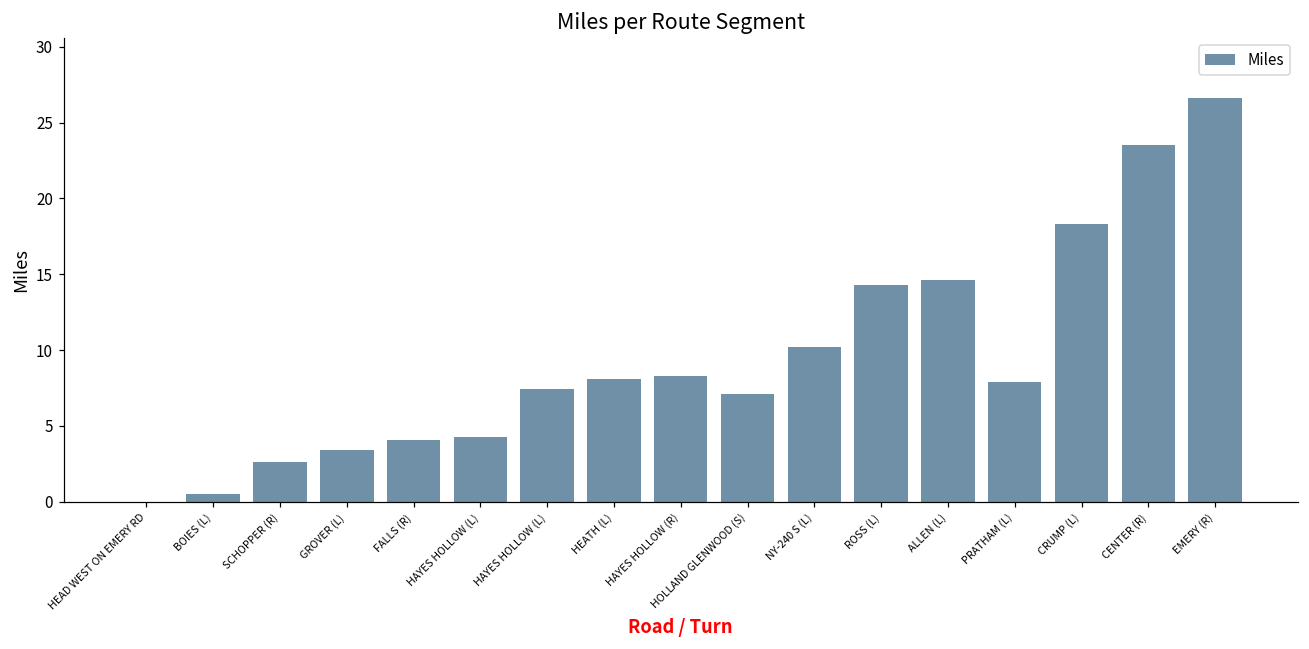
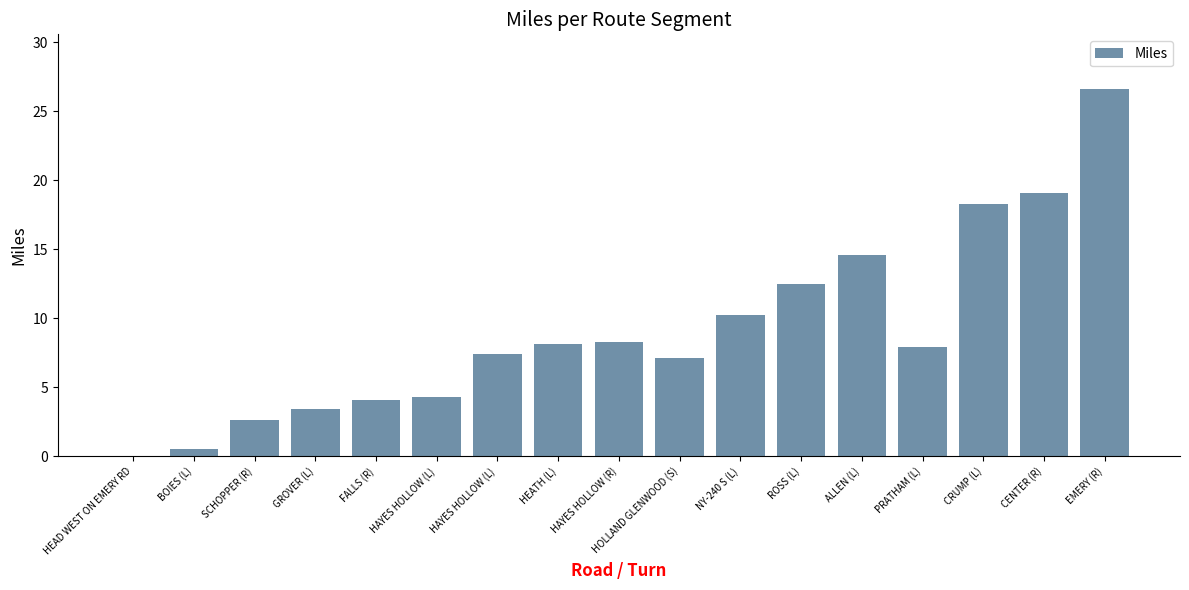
ROSS (L): 14.3 -> 12.5
CENTER (R): 23.5 -> 19.1
